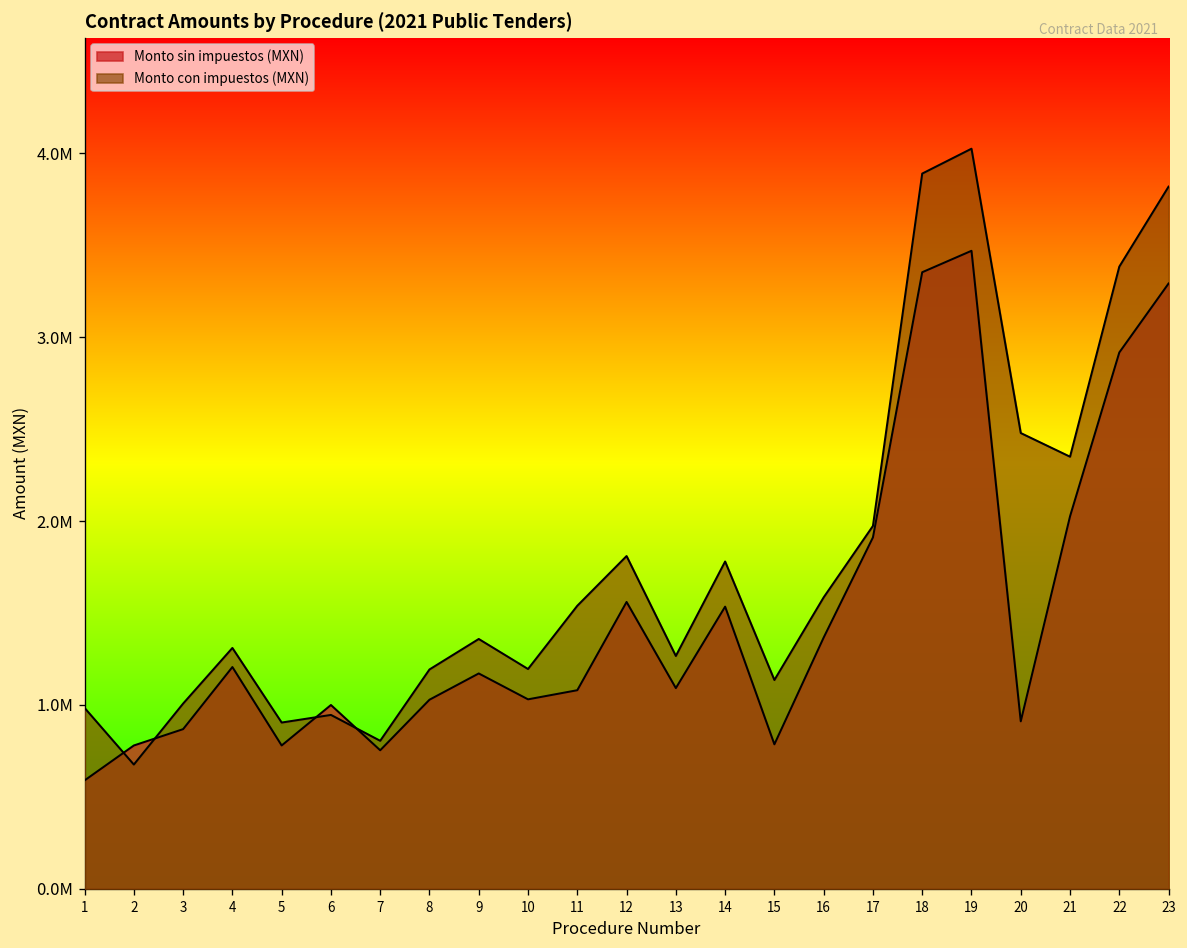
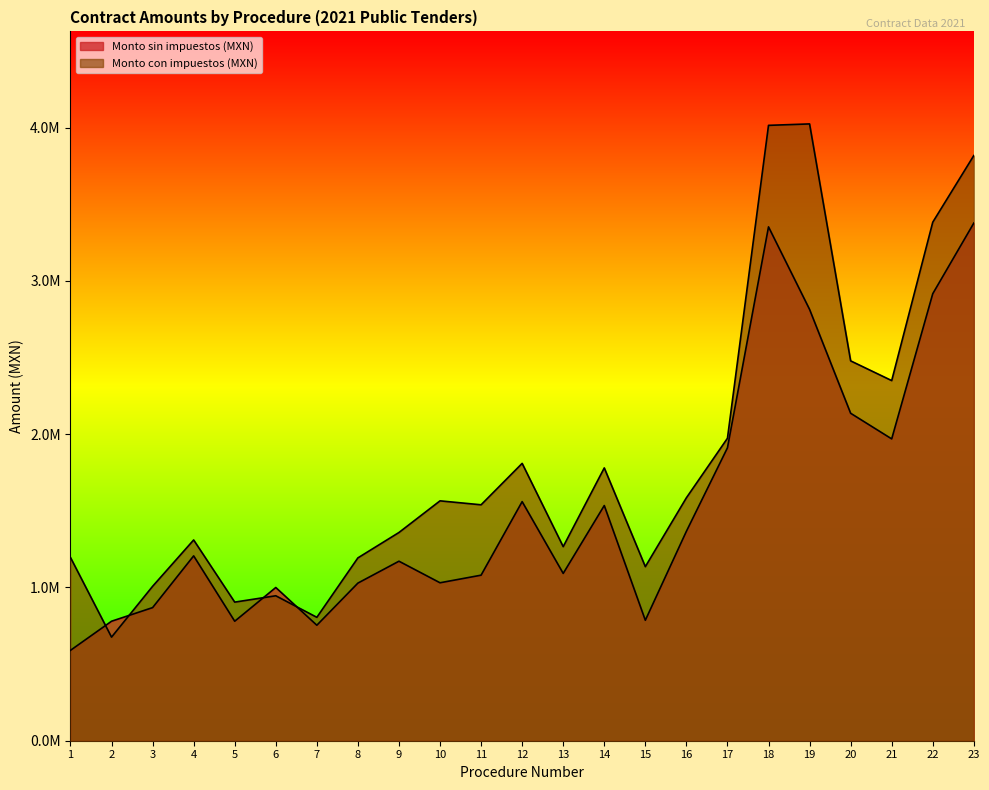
Monto con impuestos (MXN), 1: 980000 -> 1200000
Monto con impuestos (MXN), 10: 1200000 -> 1570000
Monto con impuestos (MXN), 18: 3890000 -> 4020000
Monto sin impuestos (MXN), 19: 3470000 -> 2810000
Monto sin impuestos (MXN), 20: 910000 -> 2140000
Monto sin impuestos (MXN), 21: 2030000 -> 1970000
Monto sin impuestos (MXN), 23: 3290000 -> 3380000
